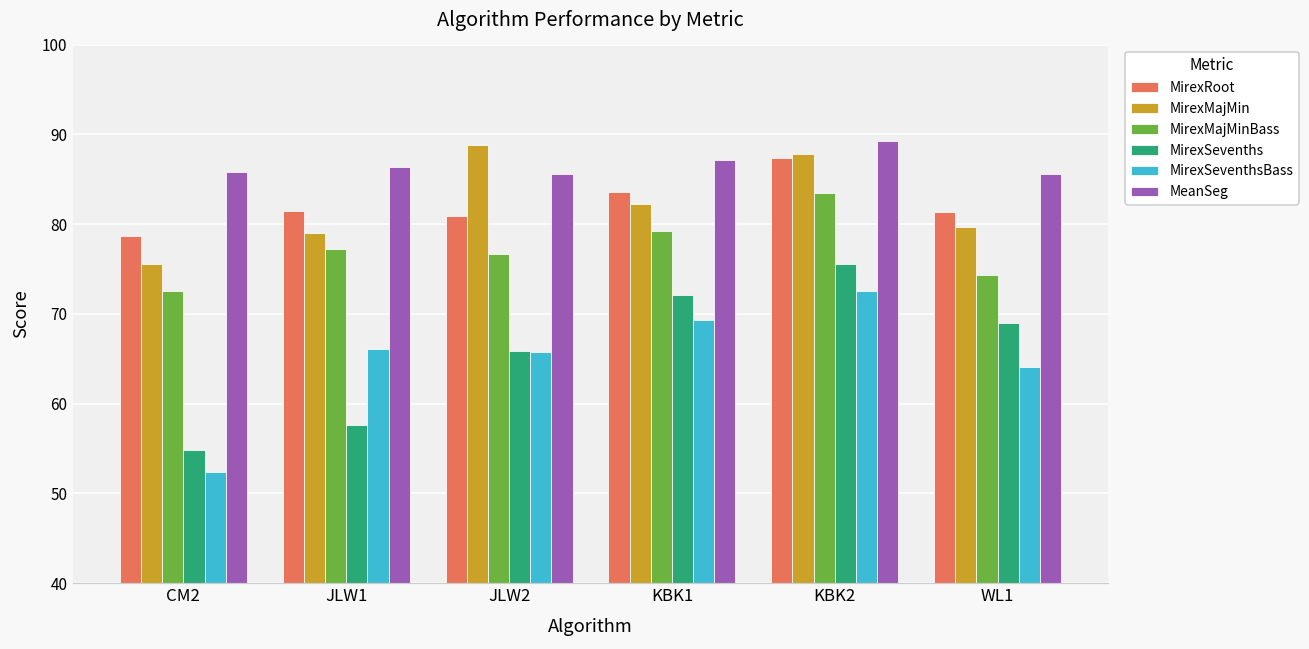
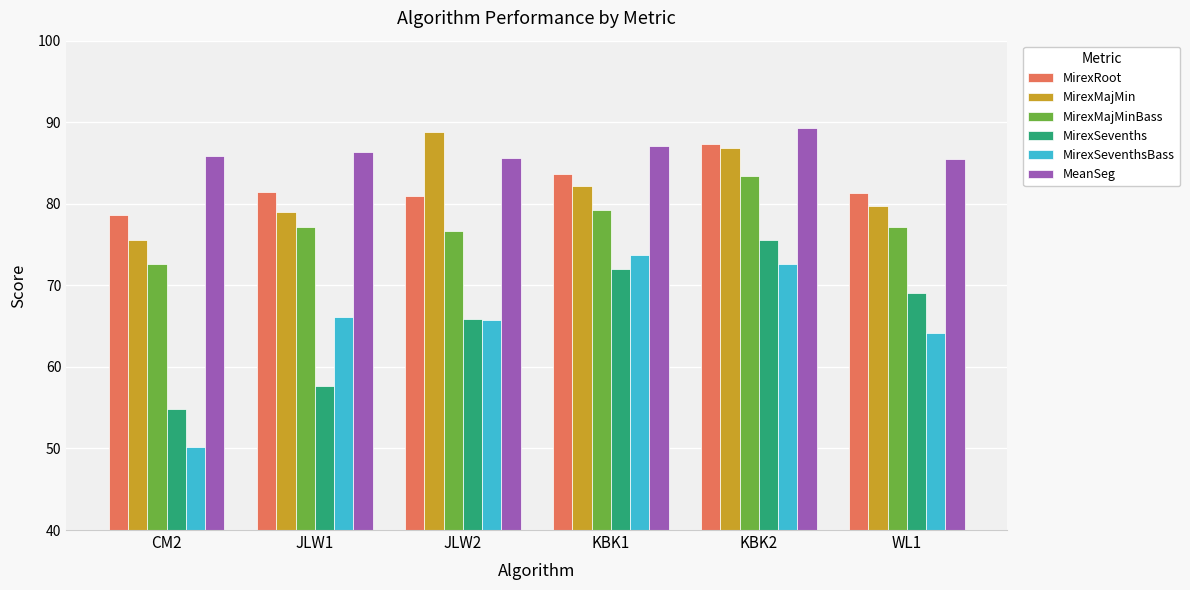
MirexSeventhsBass, CM2: 52 -> 50
MirexSeventhsBass, KBK1: 69 -> 74
MirexMajMin, KBK2: 88 -> 87
MirexMajMinBass, WL1: 74 -> 77
